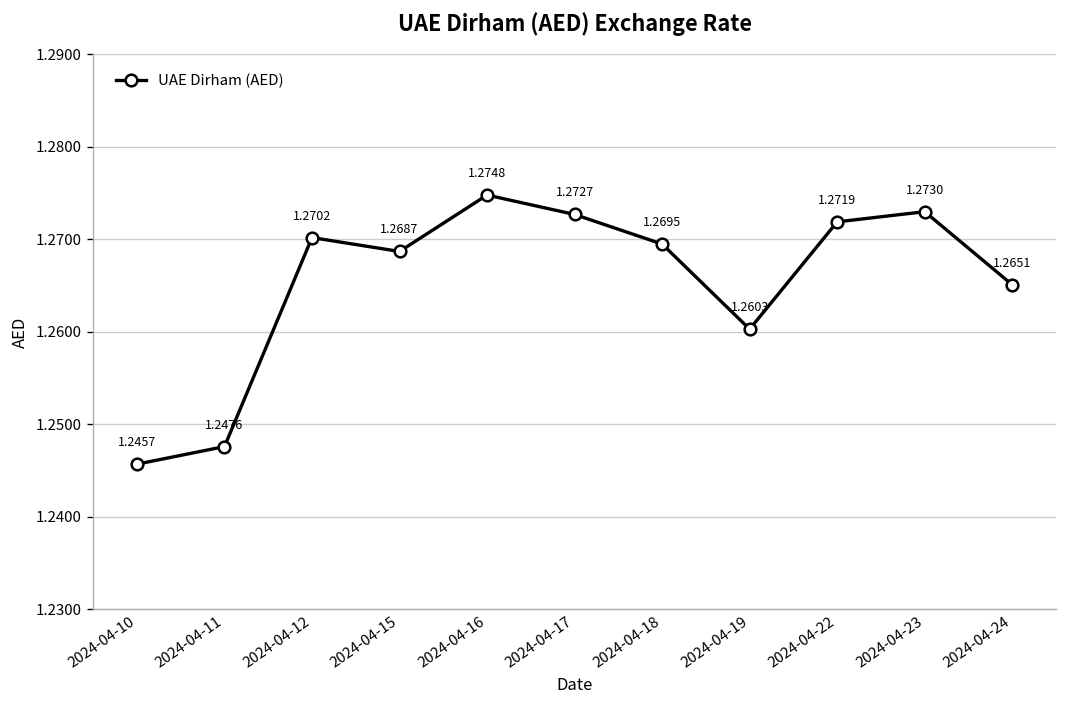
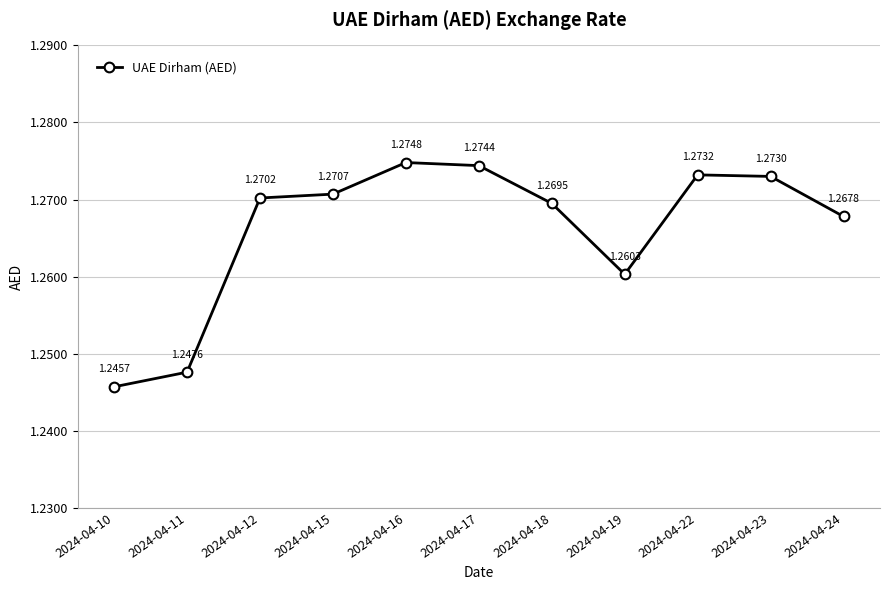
2024-04-15: 1.2687 -> 1.2707
2024-04-17: 1.2727 -> 1.2744
2024-04-22: 1.2719 -> 1.2732
2024-04-24: 1.2651 -> 1.2678
